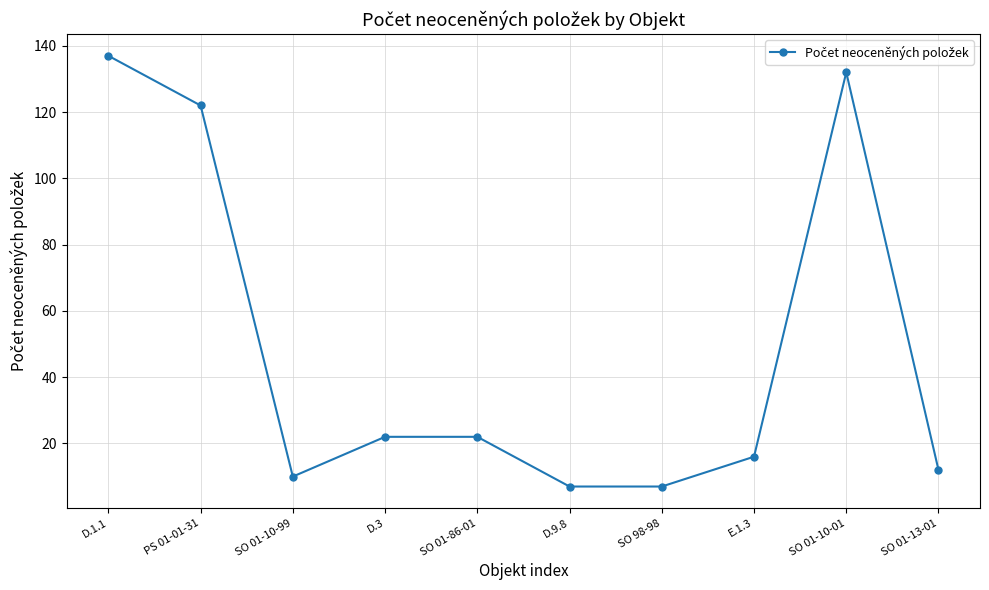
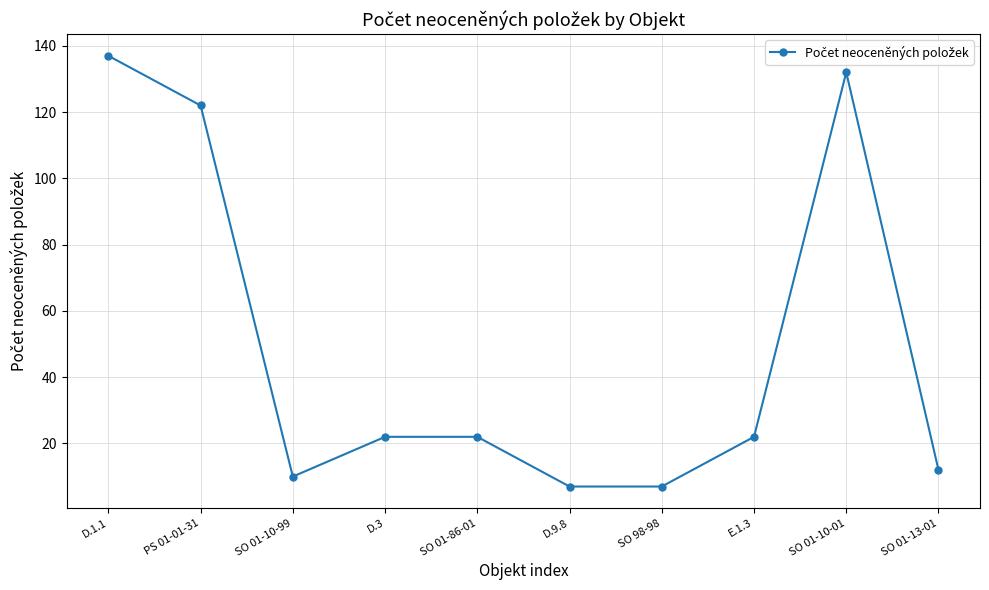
E.1.3: 16 -> 22
